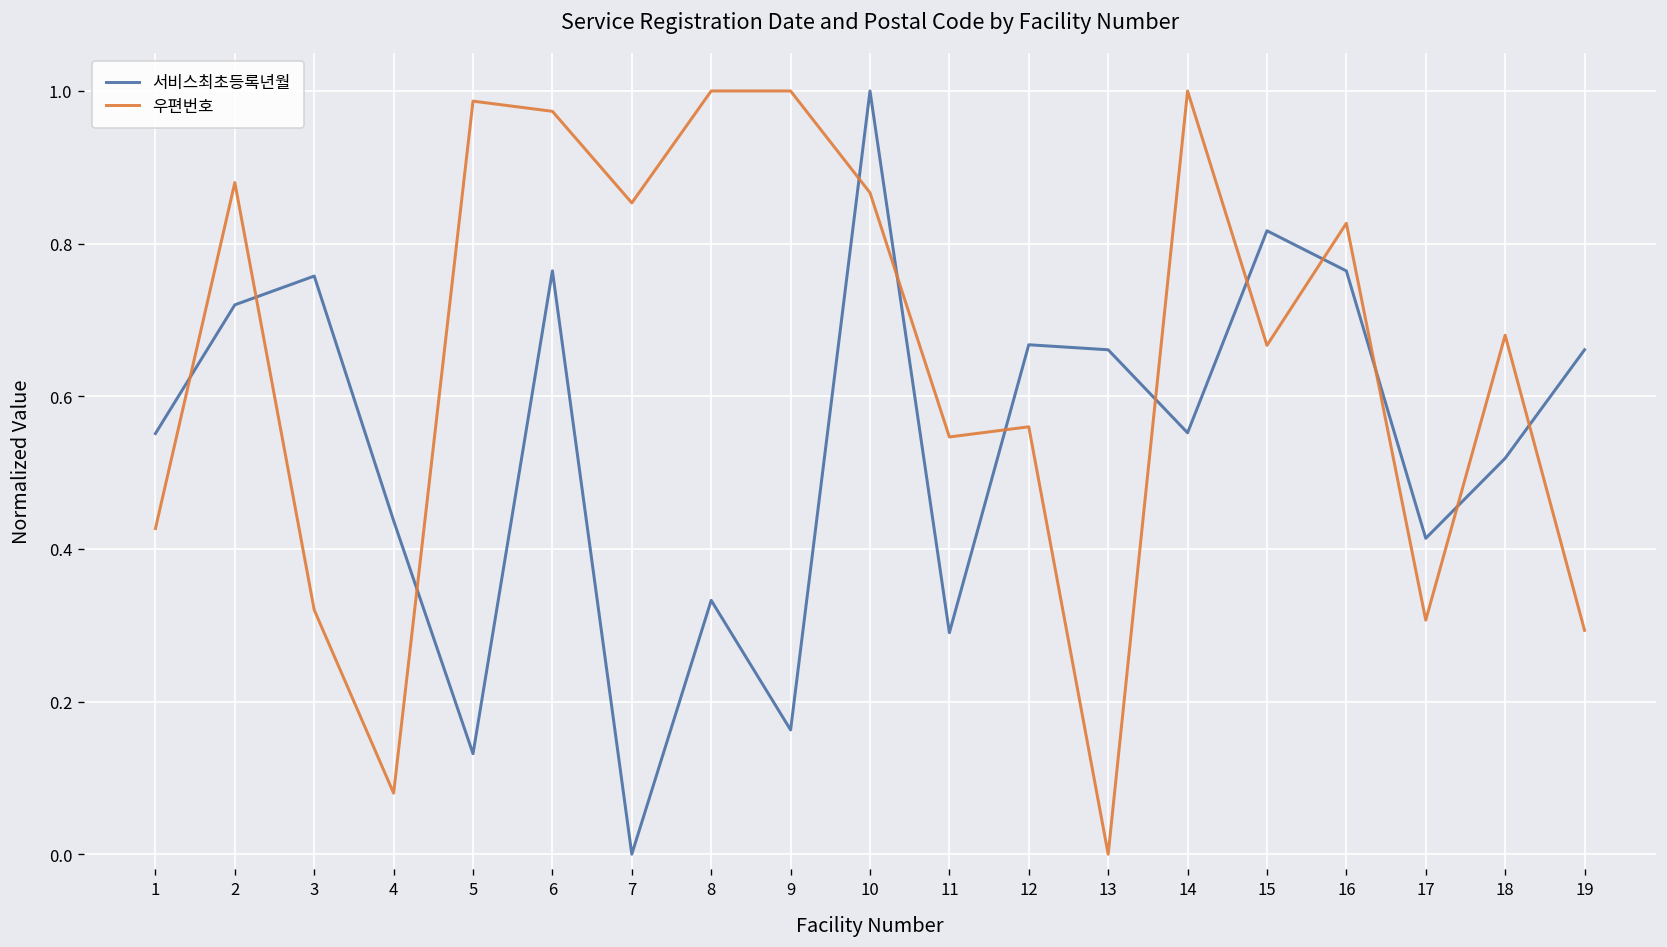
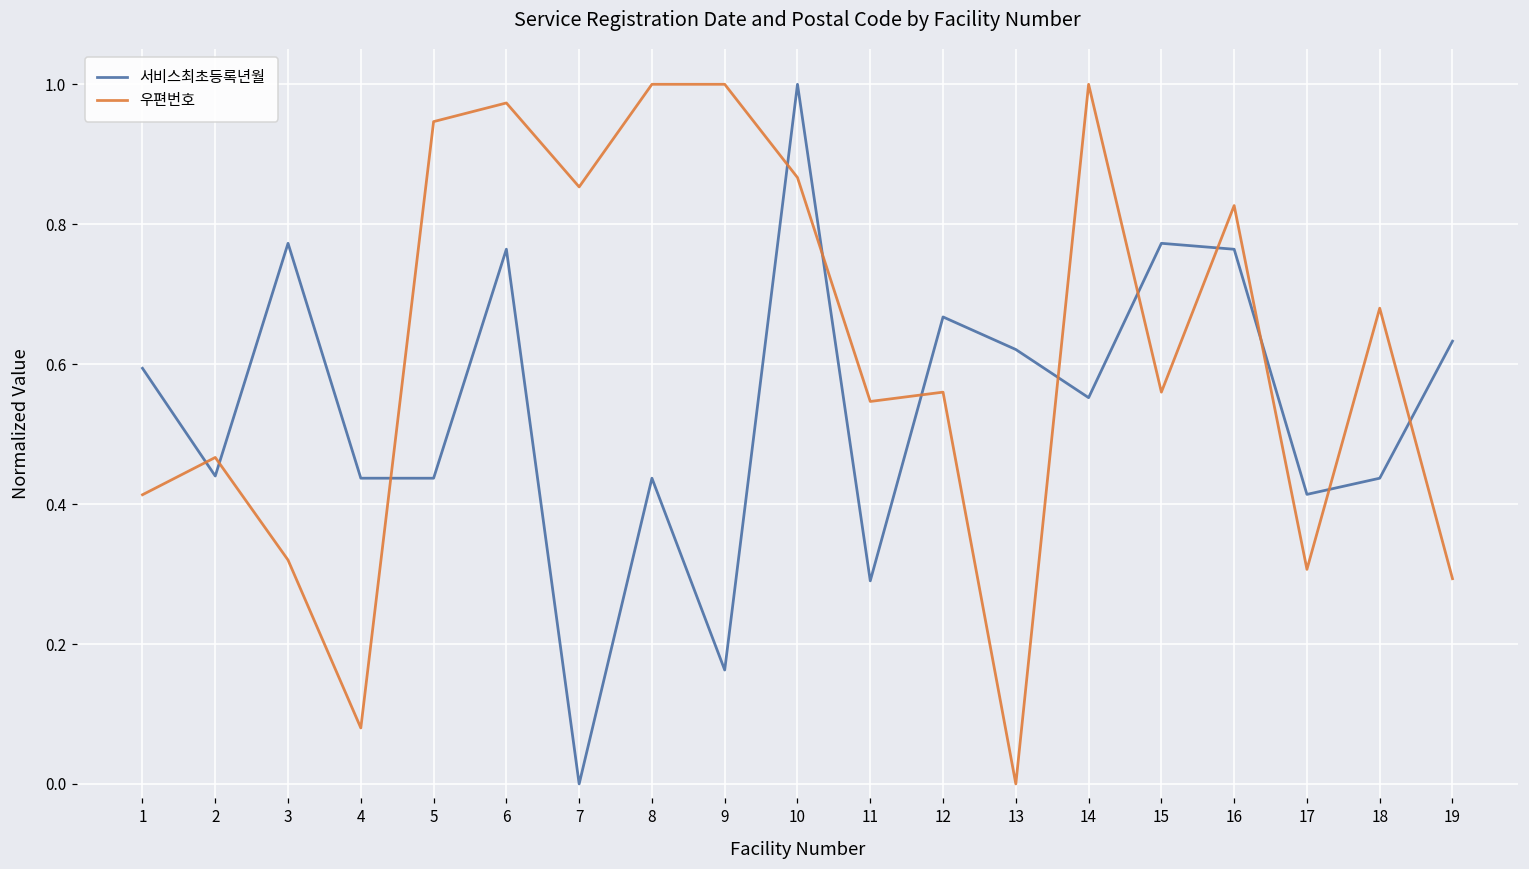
서비스최초등록년월, 1: 0.55 -> 0.59
우편번호, 1: 0.43 -> 0.41
서비스최초등록년월, 2: 0.72 -> 0.44
우편번호, 2: 0.88 -> 0.47
서비스최초등록년월, 3: 0.76 -> 0.77
서비스최초등록년월, 5: 0.13 -> 0.44
우편번호, 5: 0.99 -> 0.95
서비스최초등록년월, 8: 0.33 -> 0.44
서비스최초등록년월, 13: 0.66 -> 0.62
서비스최초등록년월, 15: 0.82 -> 0.77
우편번호, 15: 0.67 -> 0.56
서비스최초등록년월, 18: 0.52 -> 0.44
서비스최초등록년월, 19: 0.66 -> 0.63
